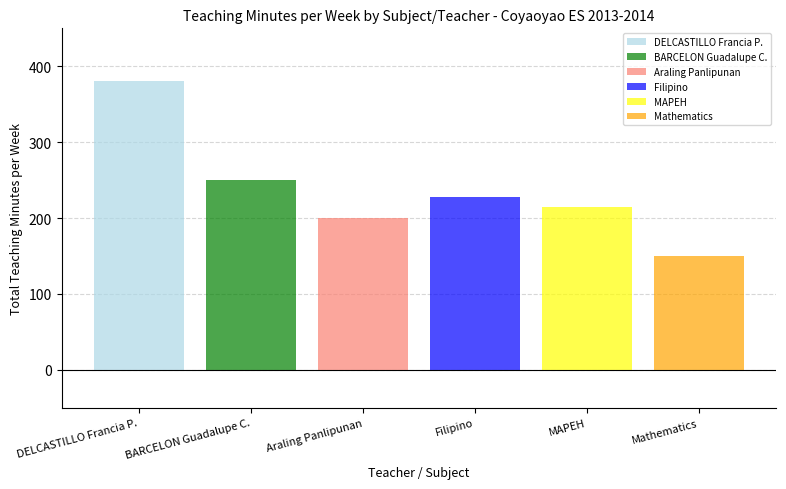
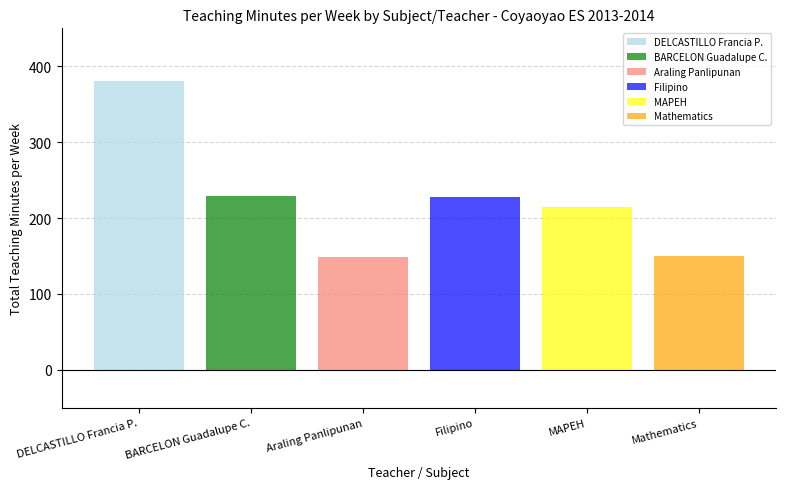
BARCELON Guadalupe C.: 250 -> 230
Araling Panlipunan: 200 -> 150
